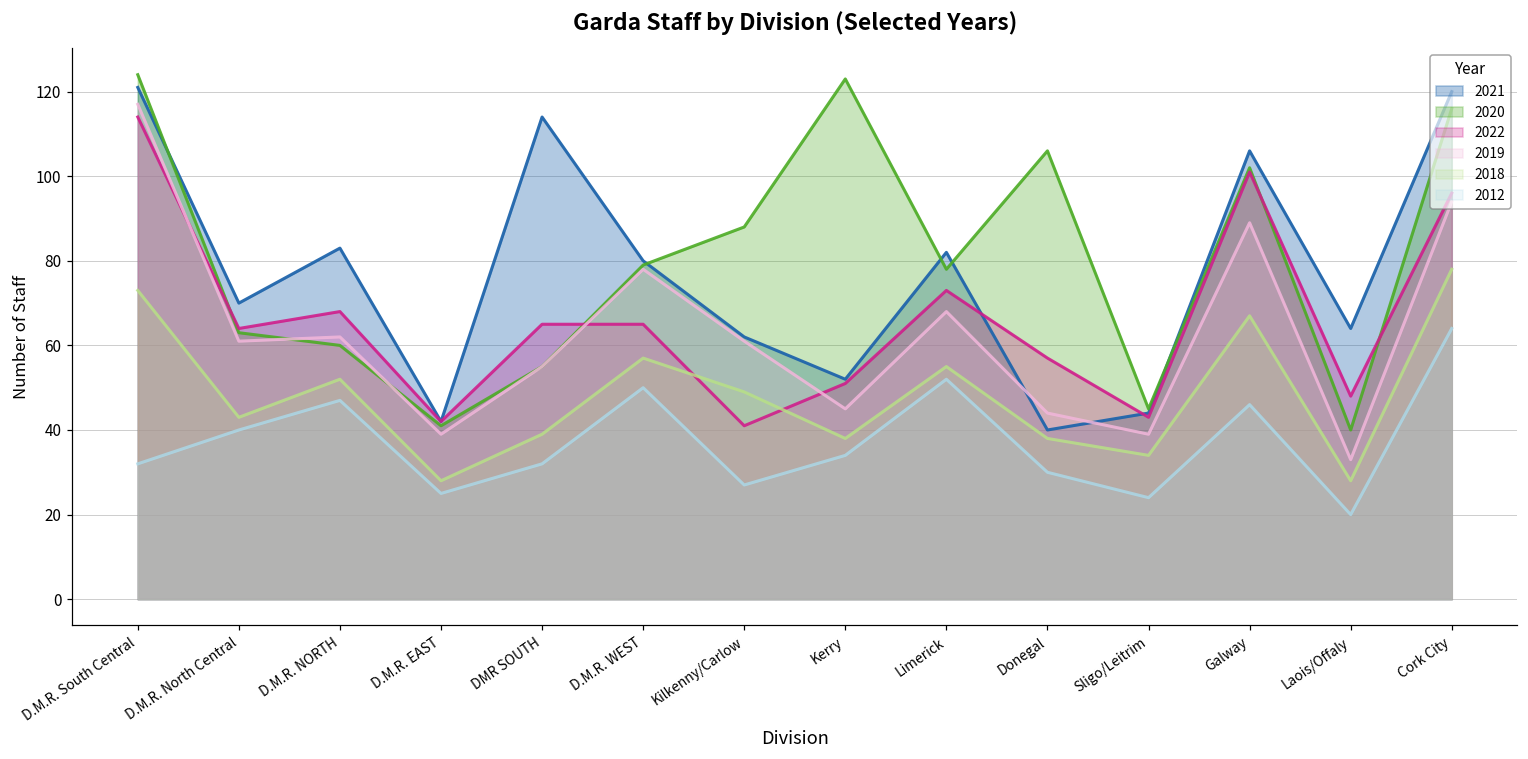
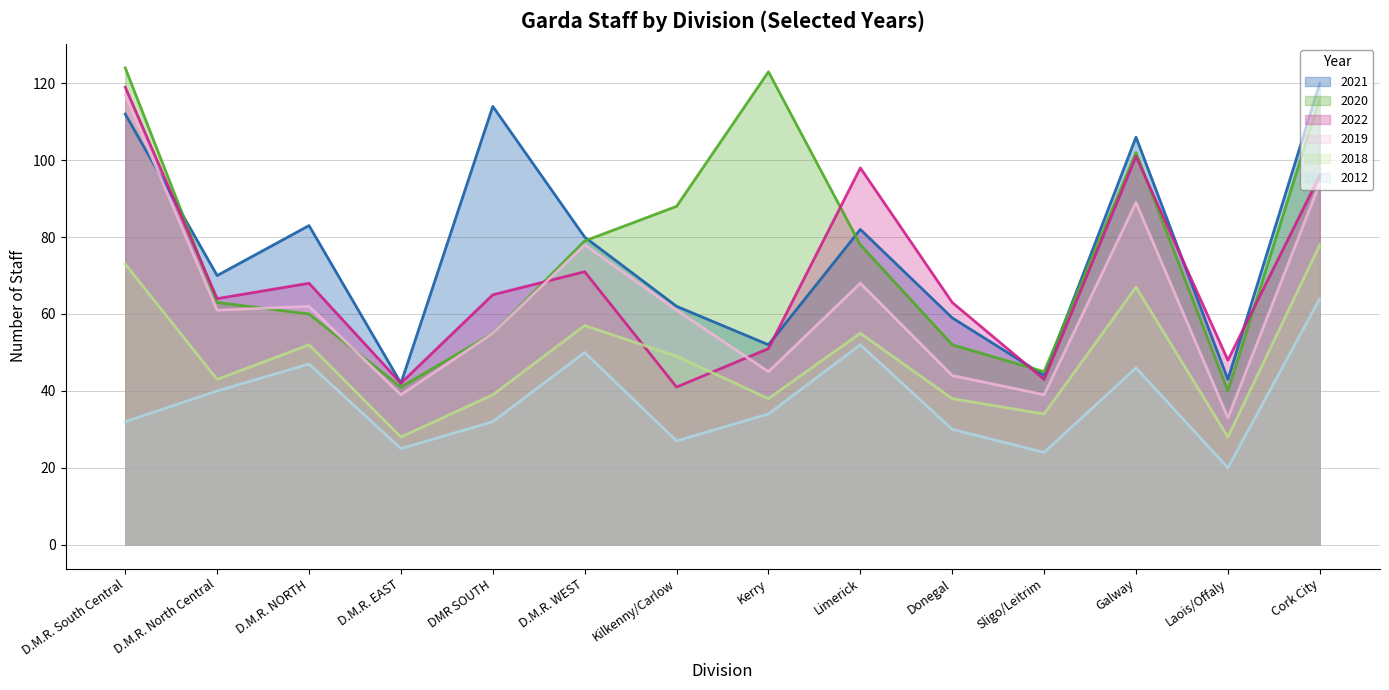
2021, D.M.R. South Central: 121 -> 112
2022, D.M.R. South Central: 114 -> 119
2022, D.M.R. WEST: 65 -> 71
2022, Limerick: 73 -> 98
2021, Donegal: 40 -> 59
2020, Donegal: 106 -> 52
2022, Donegal: 57 -> 63
2021, Laois/Offaly: 64 -> 43
